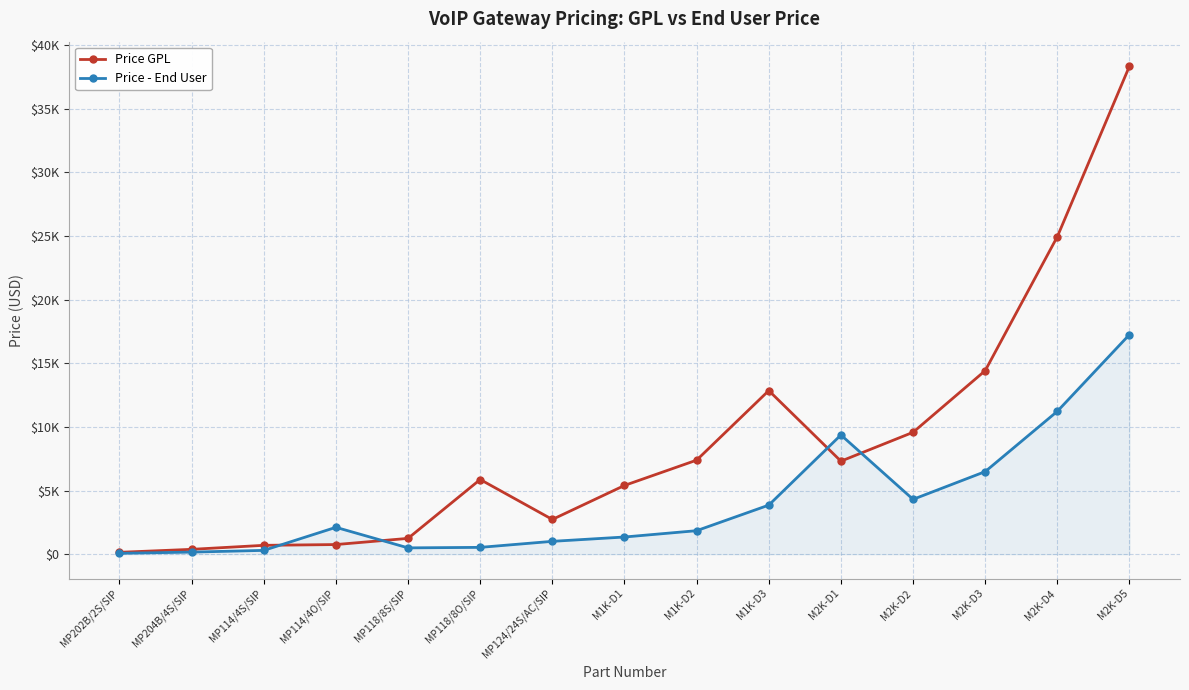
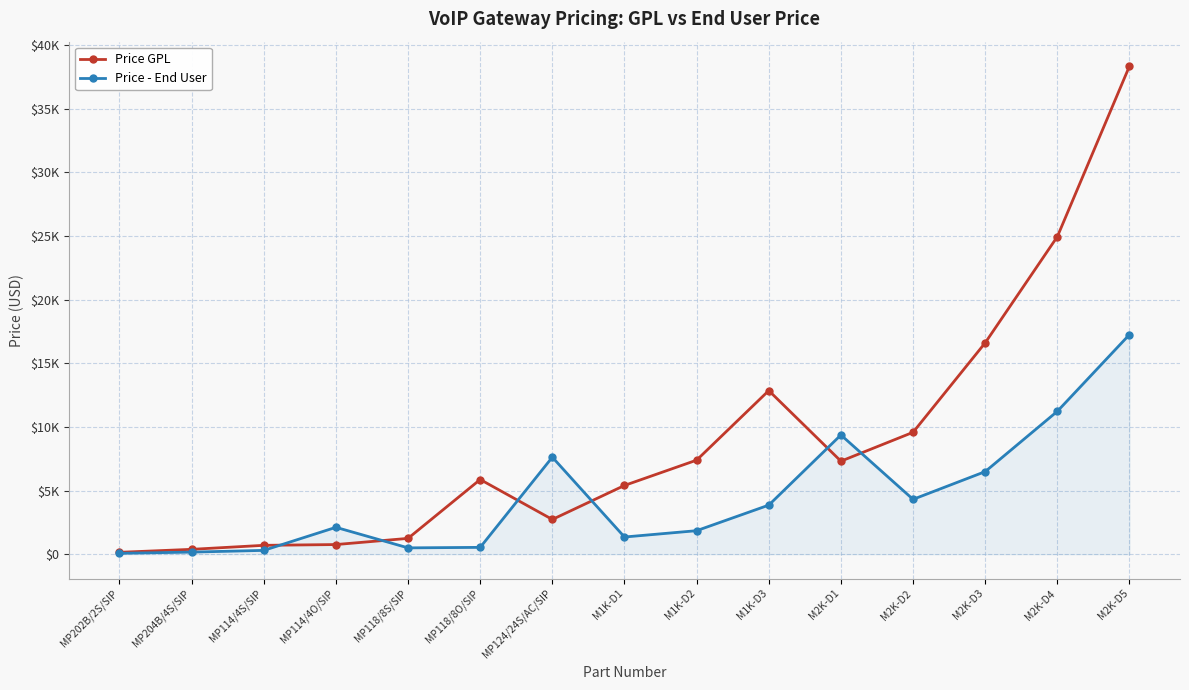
Price - End User, MP124/24S/AC/SIP: $1000 -> $7600
Price GPL, M2K-D3: $14400 -> $16600
